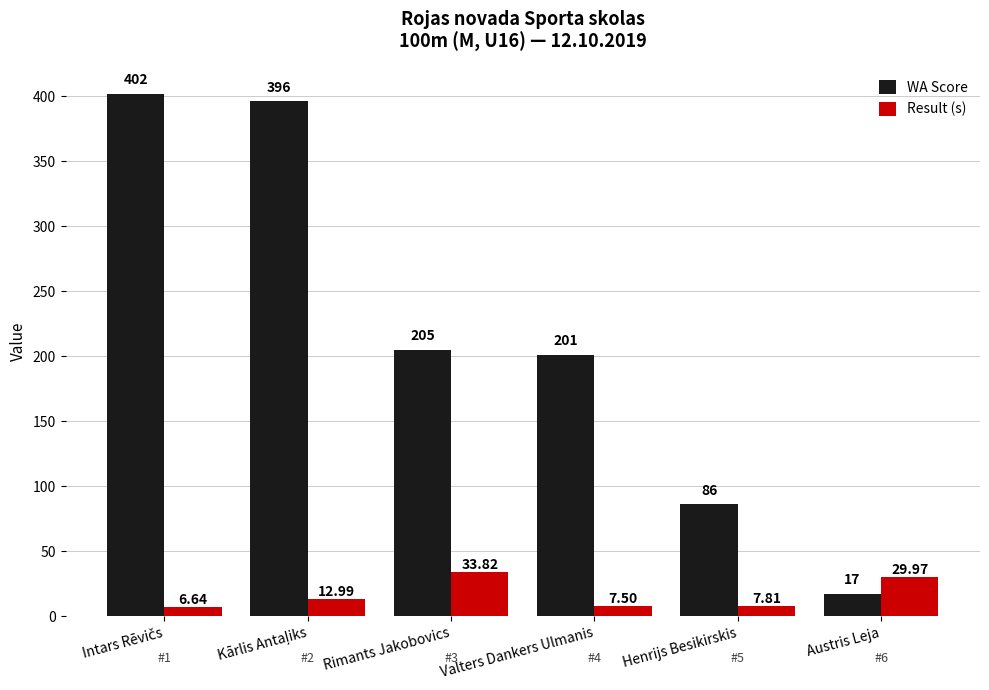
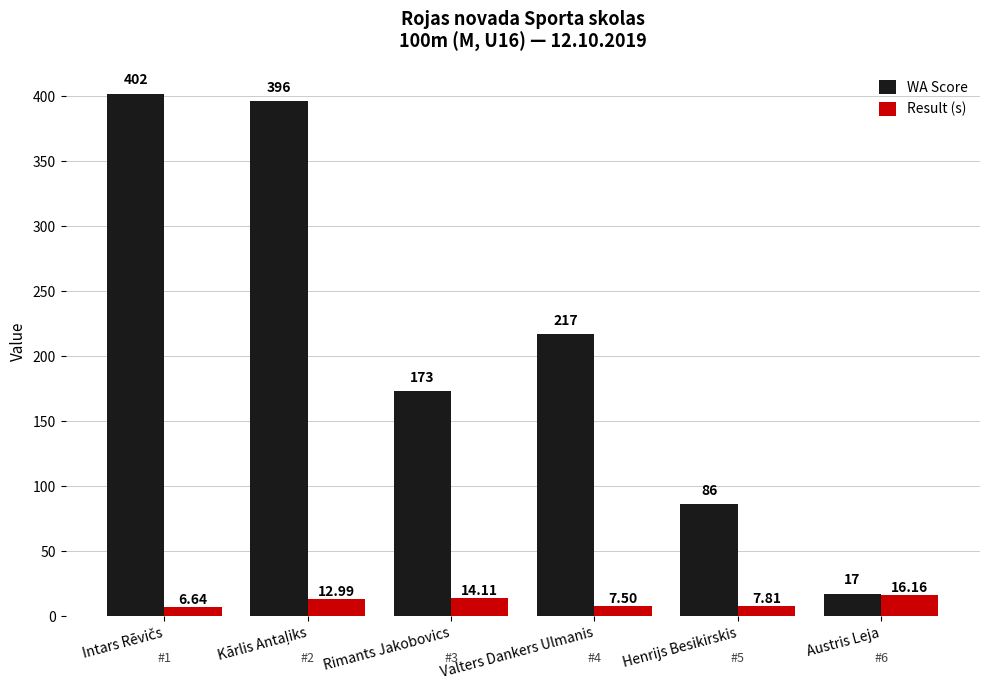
WA Score, Rimants Jakobovics: 205 -> 173
Result (s), Rimants Jakobovics: 33.82 -> 14.11
WA Score, Valters Dankers Ulmanis: 201 -> 217
Result (s), Austris Leja: 29.97 -> 16.16
